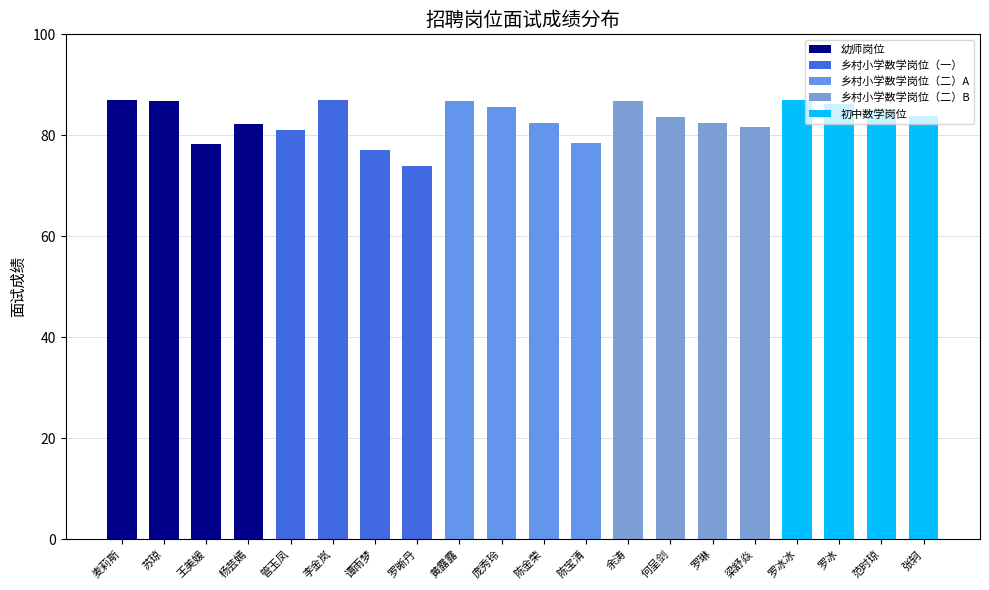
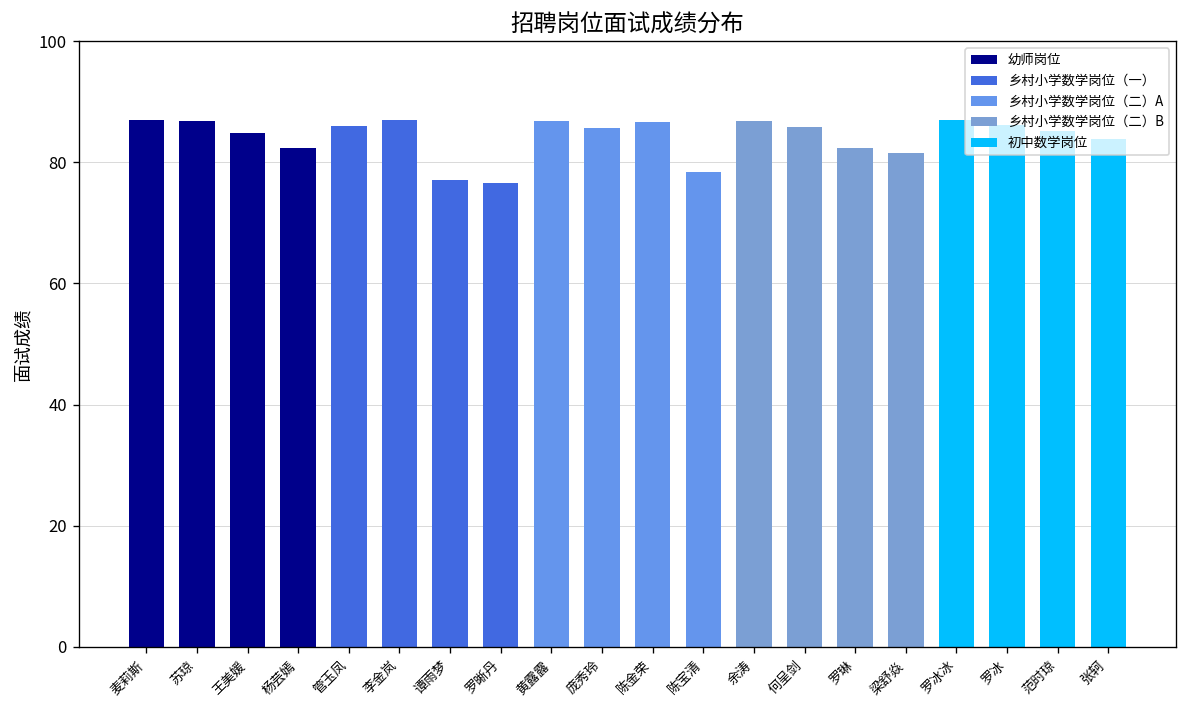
王美媛: 78 -> 85
管玉凤: 81 -> 86
罗晰丹: 74 -> 77
陈金荣: 82 -> 87
何呈剑: 84 -> 86
